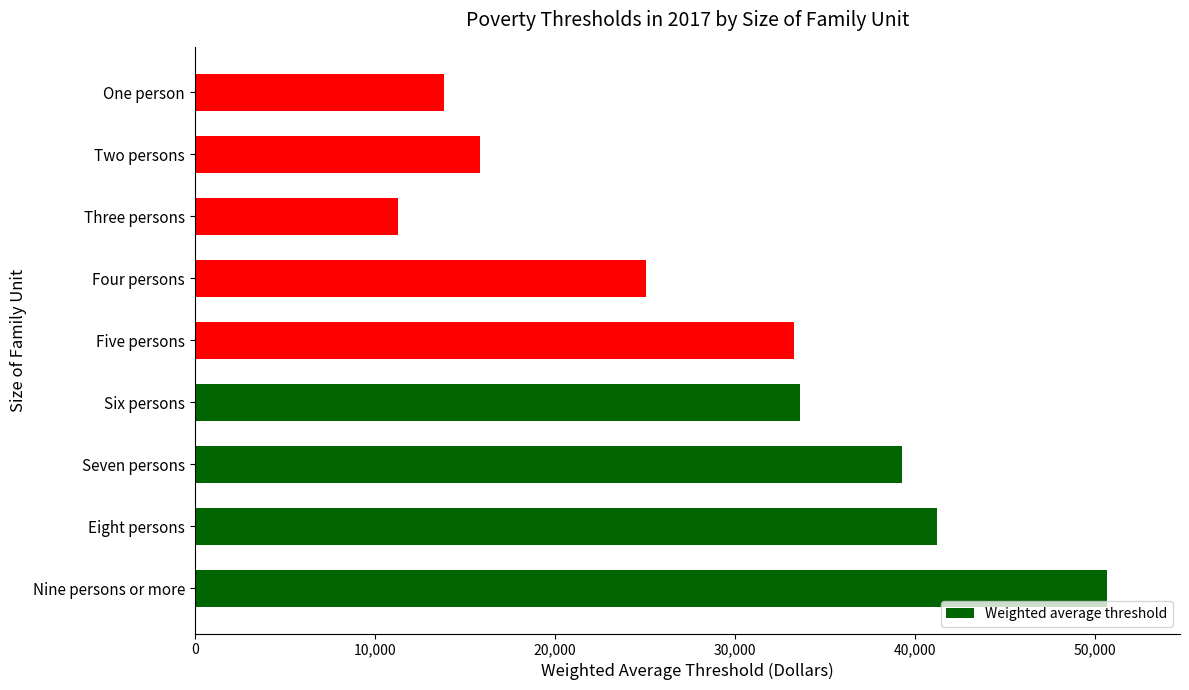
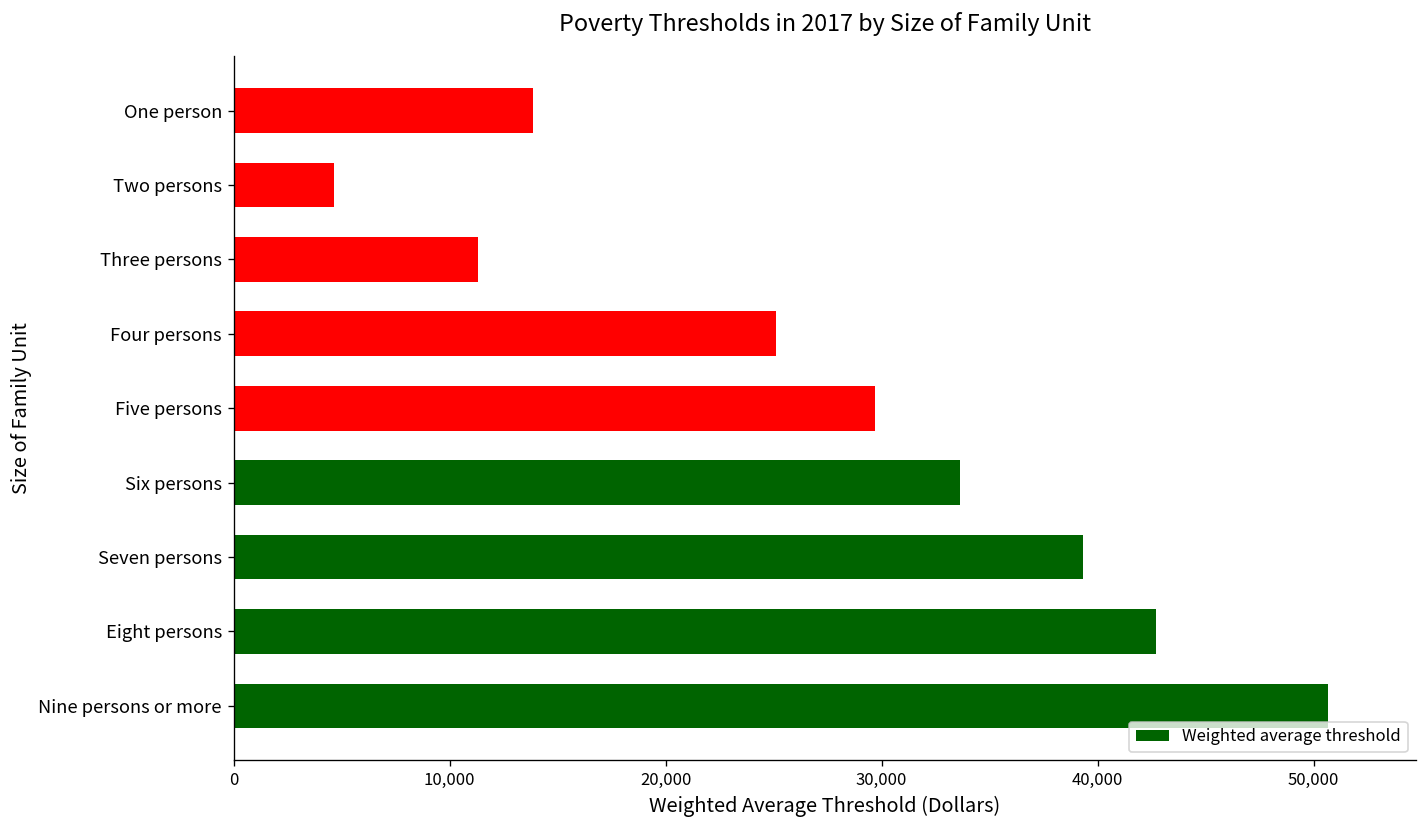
Two persons: 15,900 -> 4,700
Five persons: 33,300 -> 29,700
Eight persons: 41,200 -> 42,700
